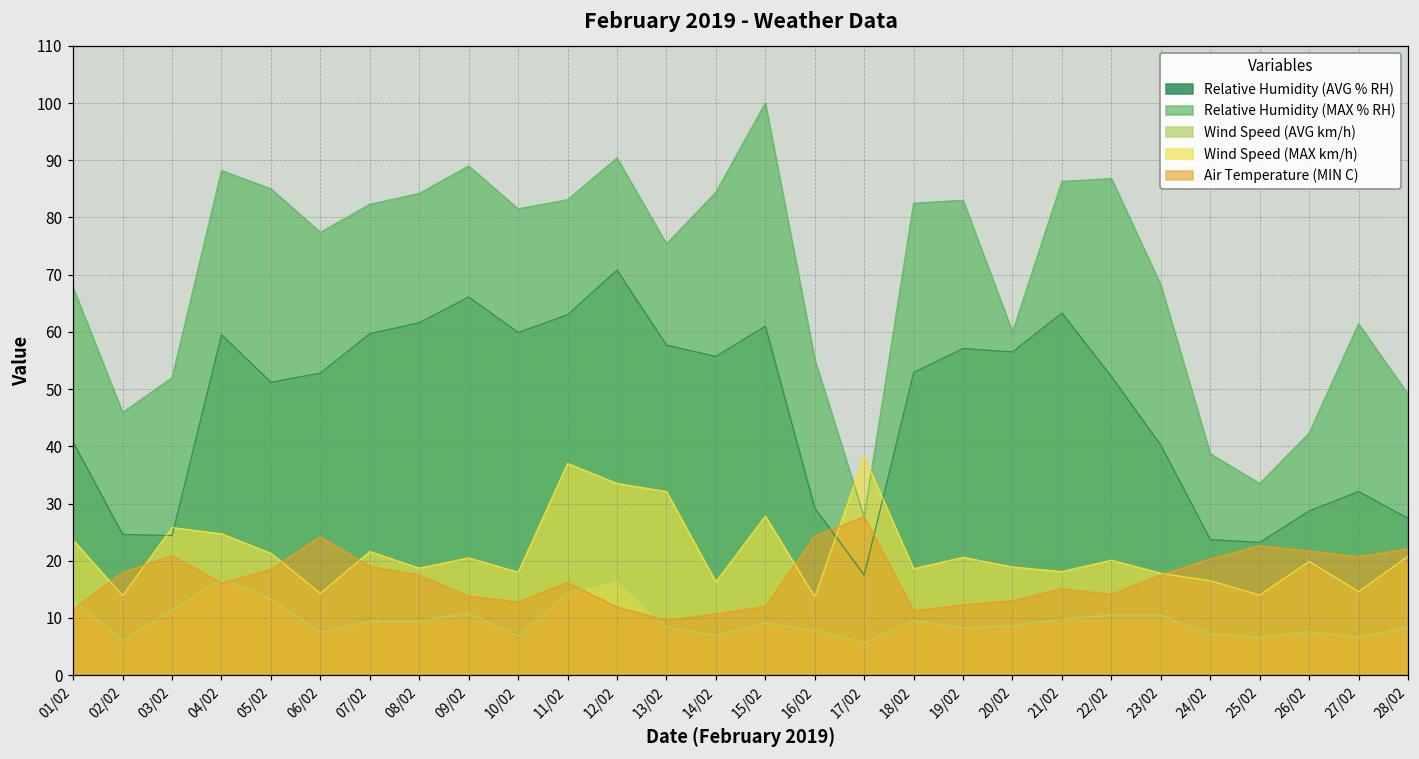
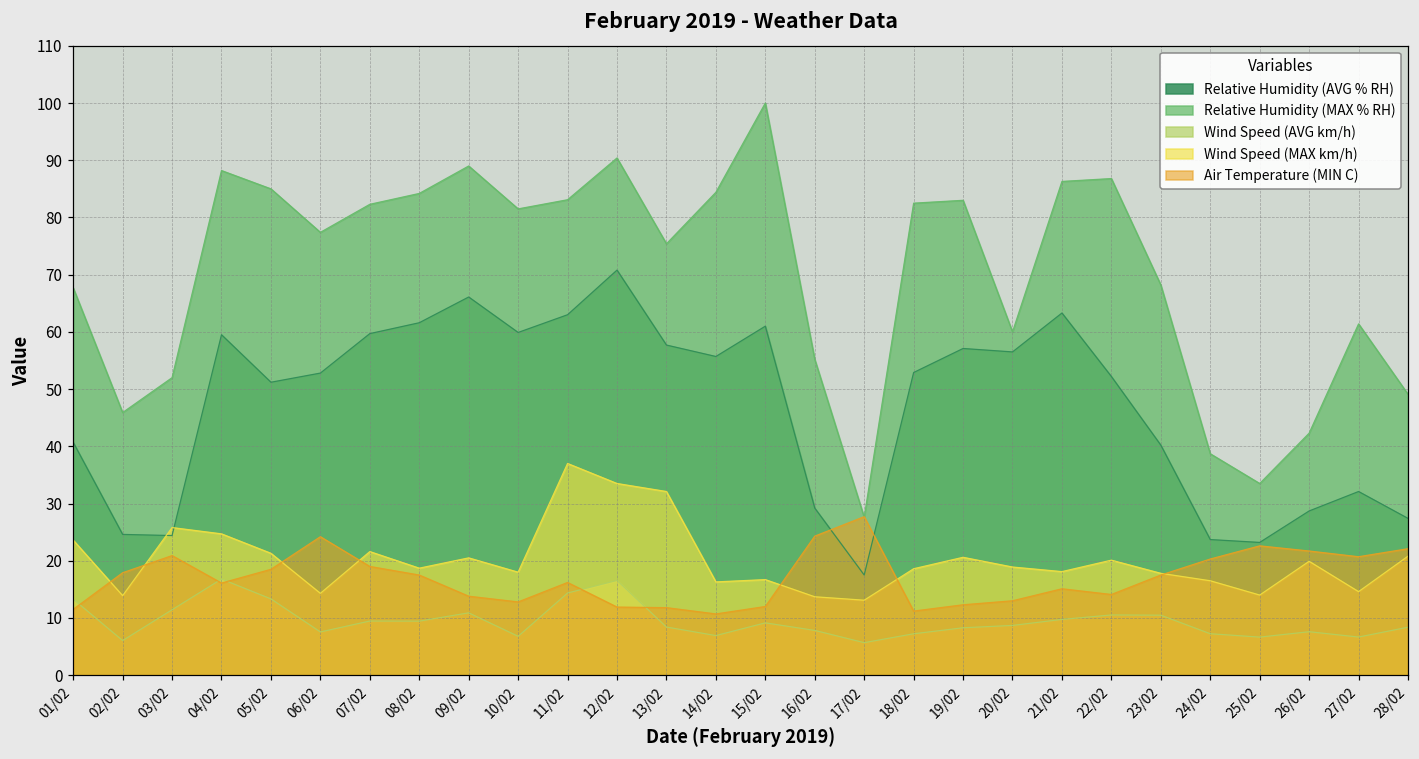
Air Temperature (MIN C), 13/02: 10 -> 12
Wind Speed (MAX km/h), 15/02: 28 -> 17
Wind Speed (MAX km/h), 17/02: 38 -> 13
Wind Speed (AVG km/h), 18/02: 10 -> 7
